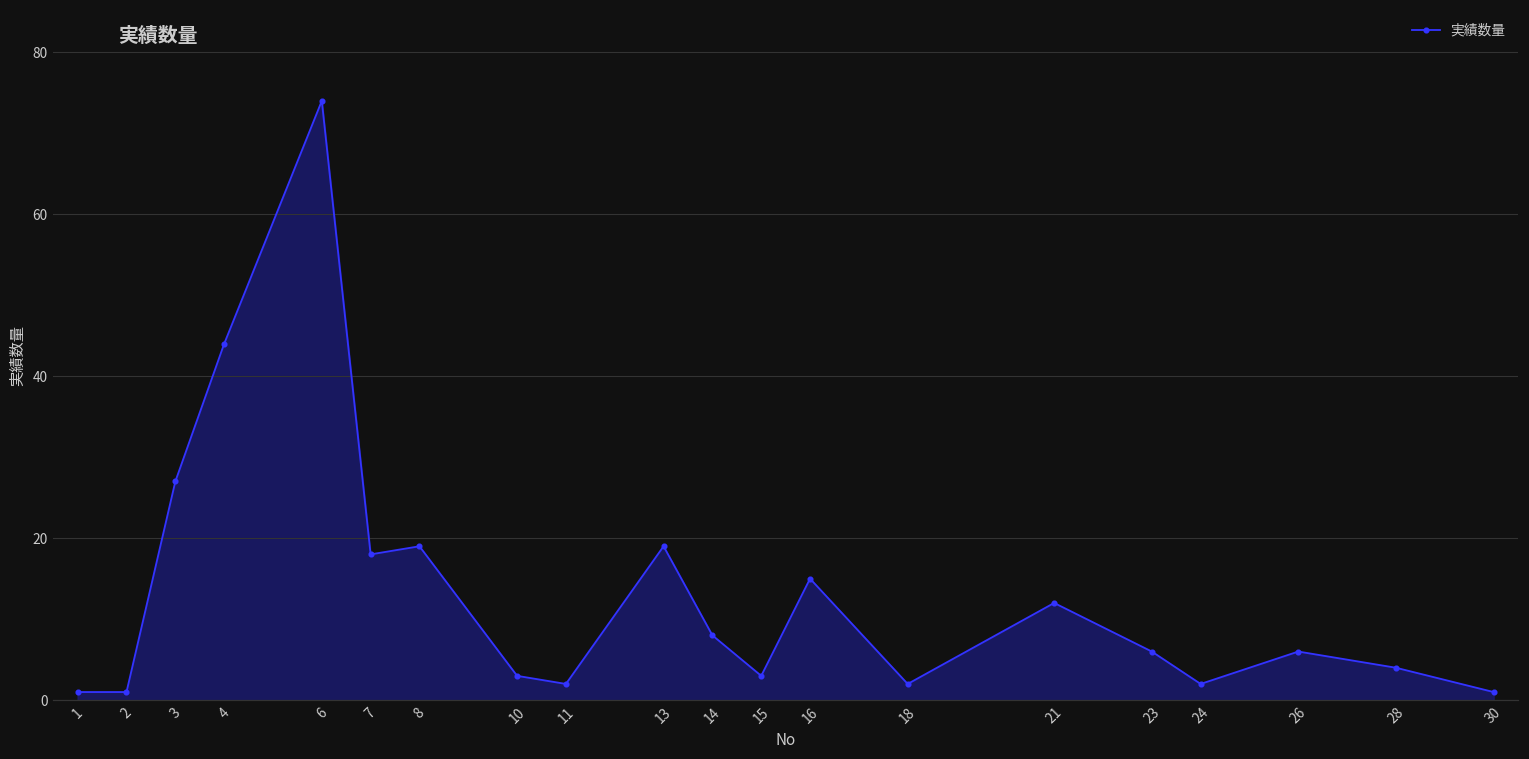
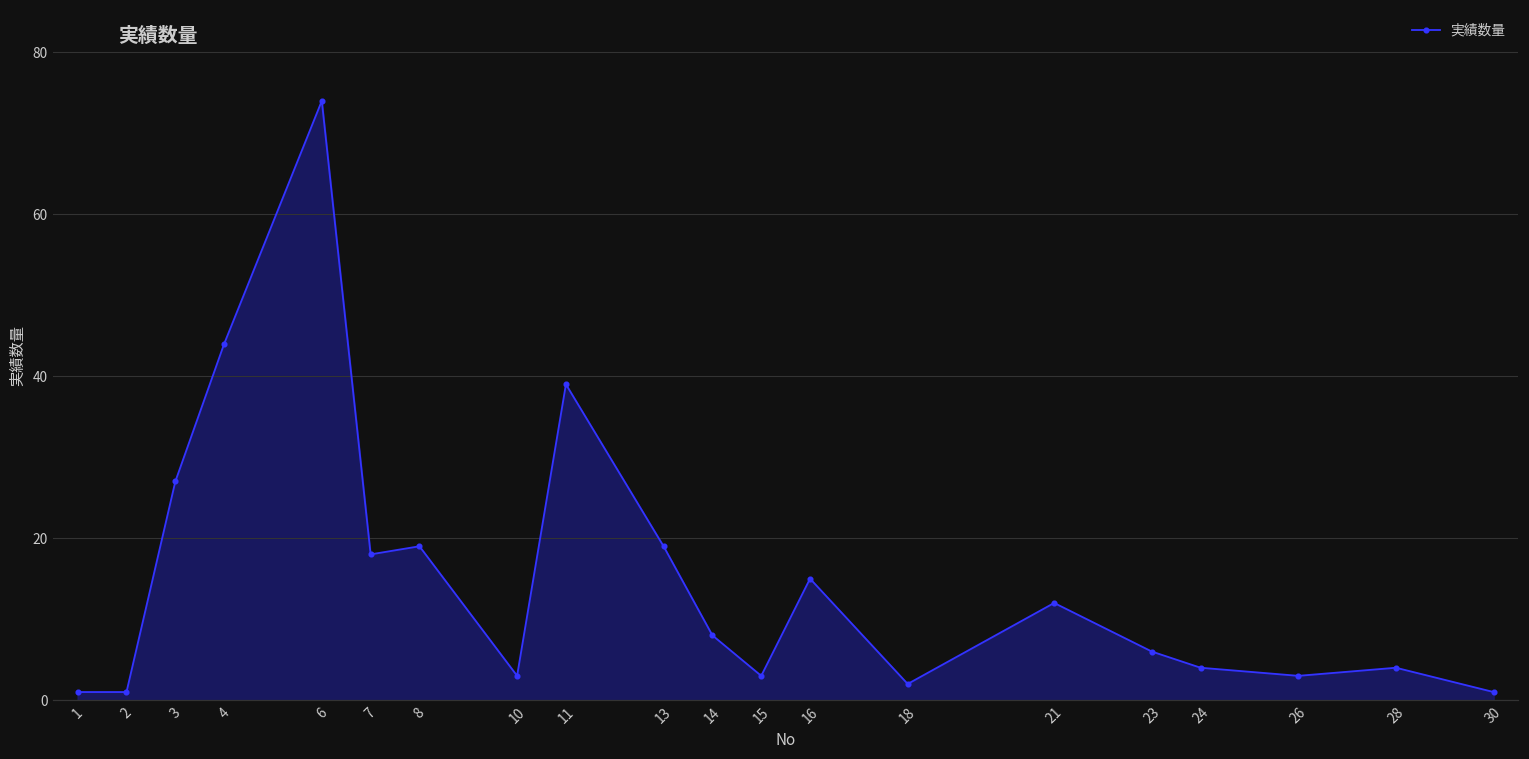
11: 2 -> 39
24: 2 -> 4
26: 6 -> 3
